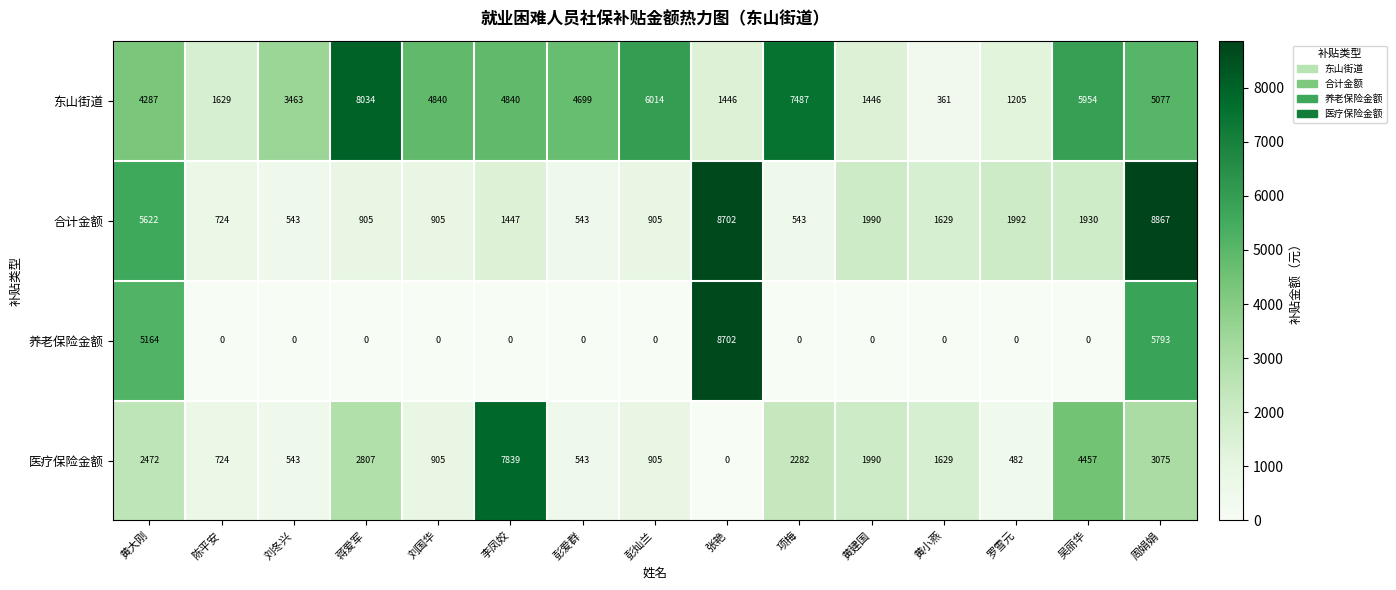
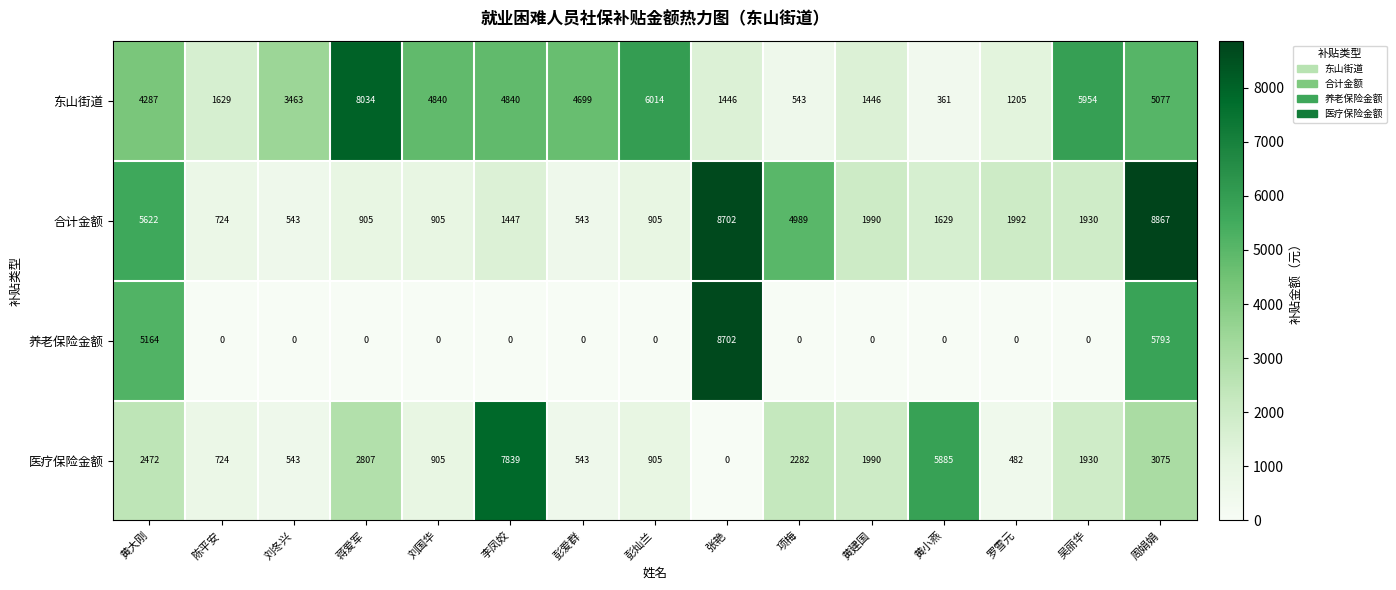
东山街道, 项梅: 7487 -> 543
合计金额, 项梅: 543 -> 4989
医疗保险金额, 黄小燕: 1629 -> 5885
医疗保险金额, 吴丽华: 4457 -> 1930
